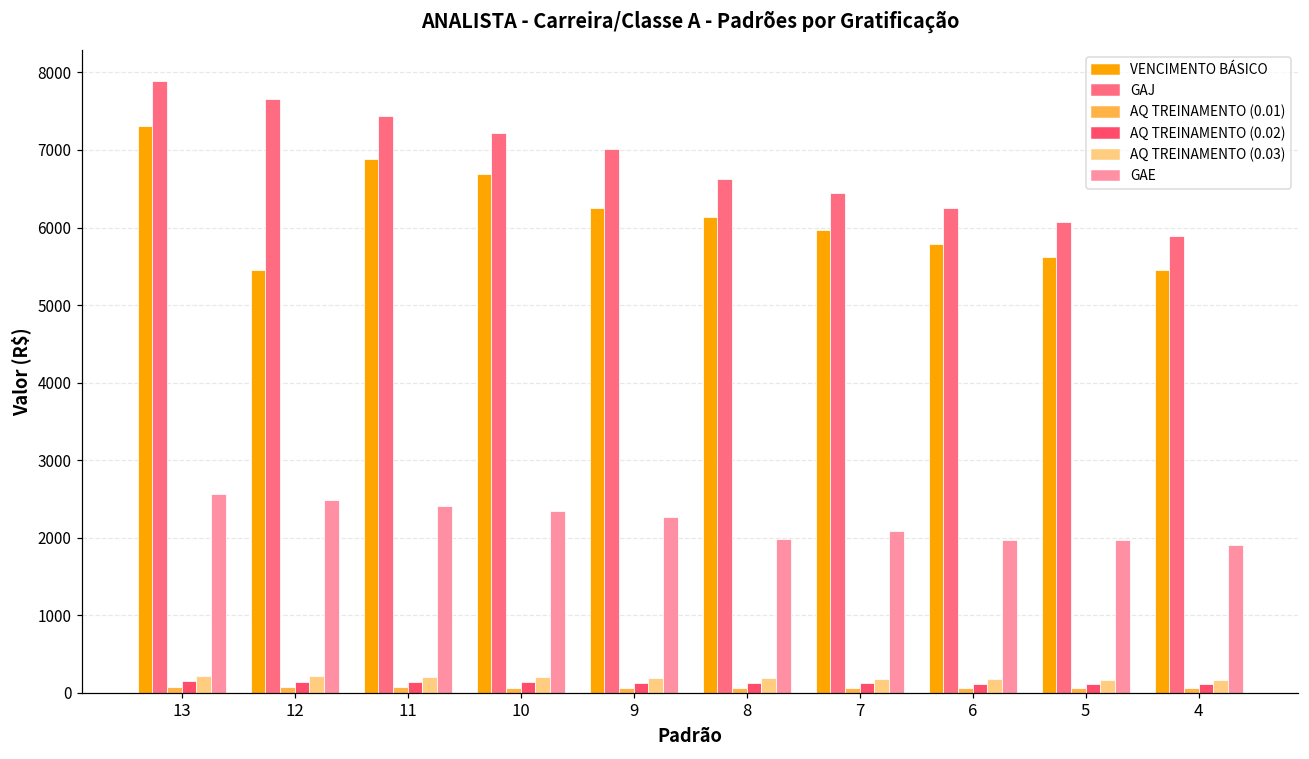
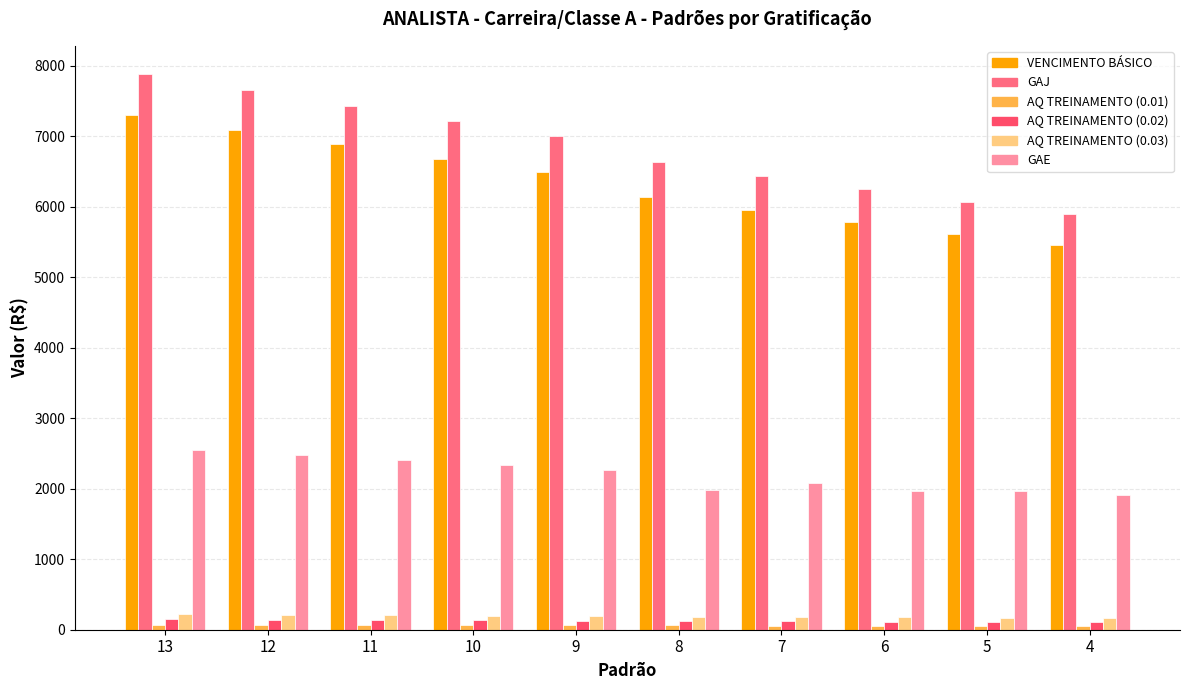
VENCIMENTO BÁSICO, 12: 5500 -> 7100
VENCIMENTO BÁSICO, 9: 6200 -> 6500
